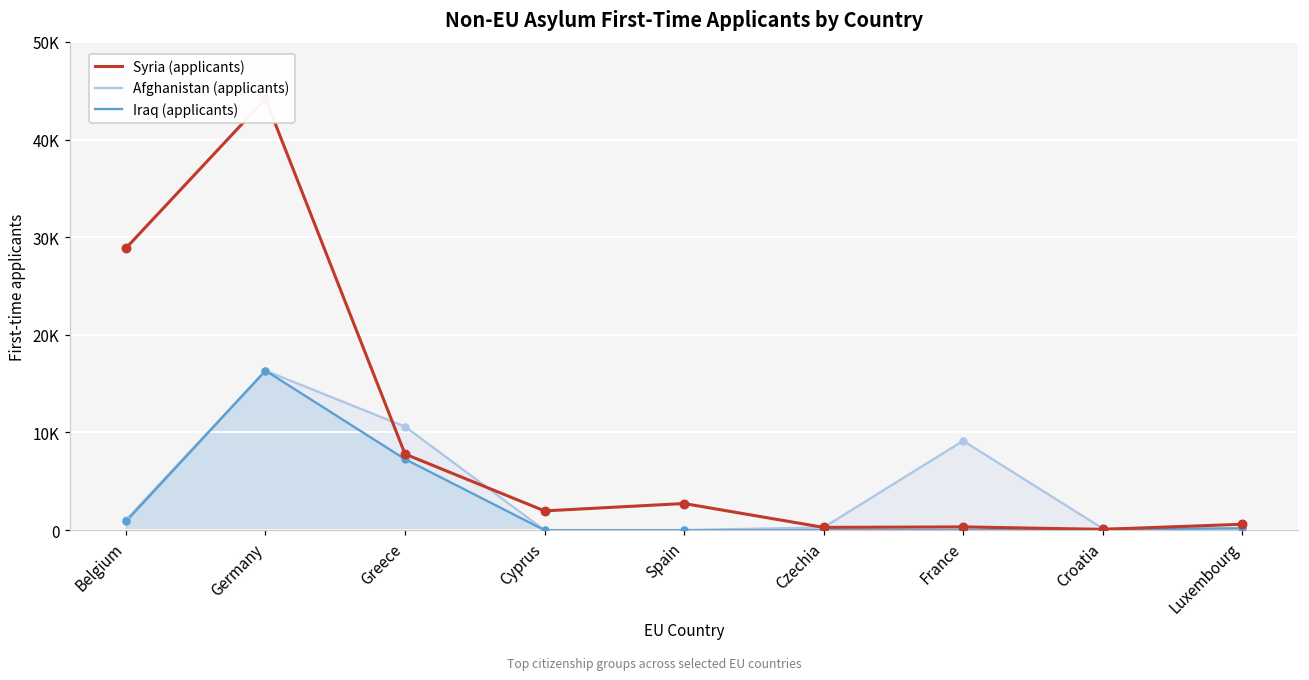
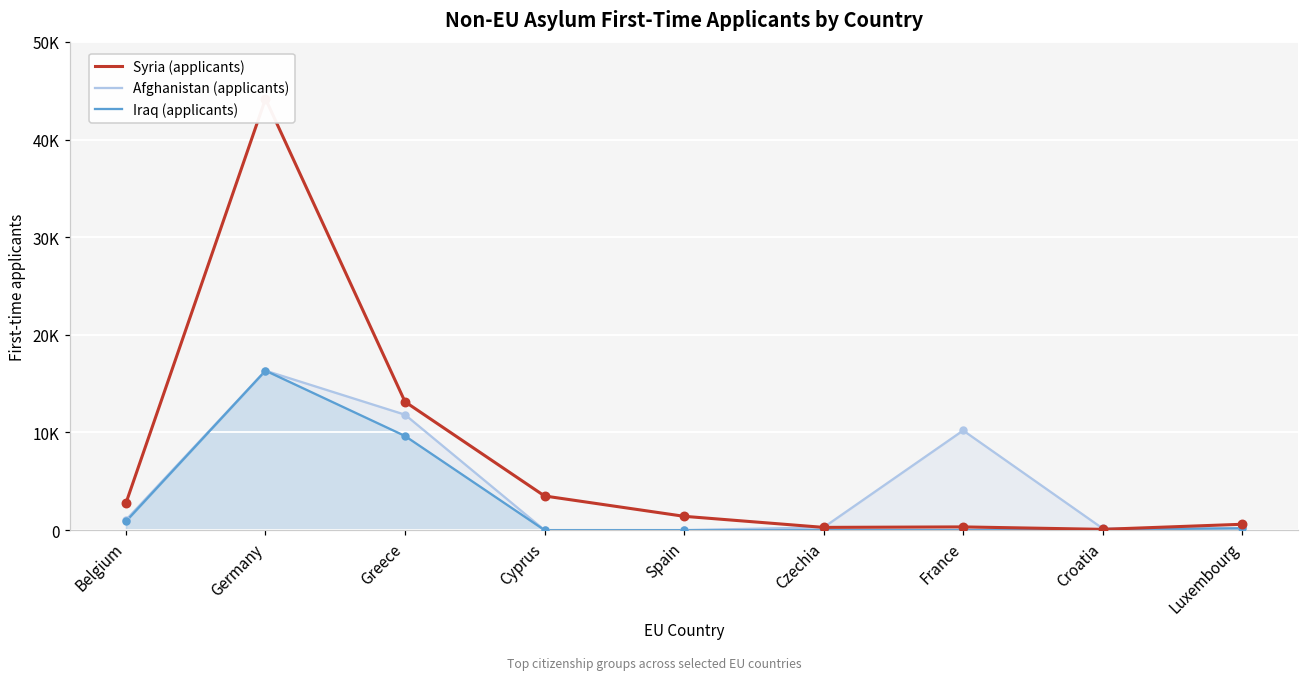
Syria (applicants), Belgium: 29000 -> 3000
Syria (applicants), Greece: 8000 -> 13000
Afghanistan (applicants), Greece: 11000 -> 12000
Iraq (applicants), Greece: 7000 -> 10000
Syria (applicants), Cyprus: 2000 -> 3000
Syria (applicants), Spain: 3000 -> 1000
Afghanistan (applicants), France: 9000 -> 10000
